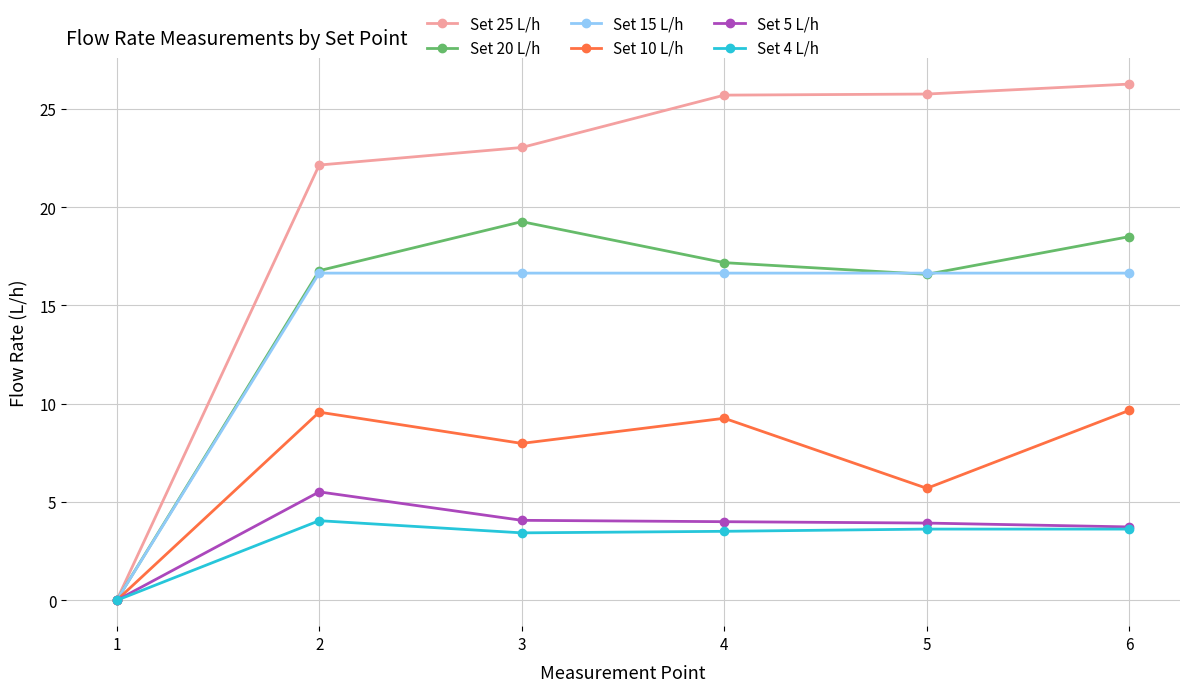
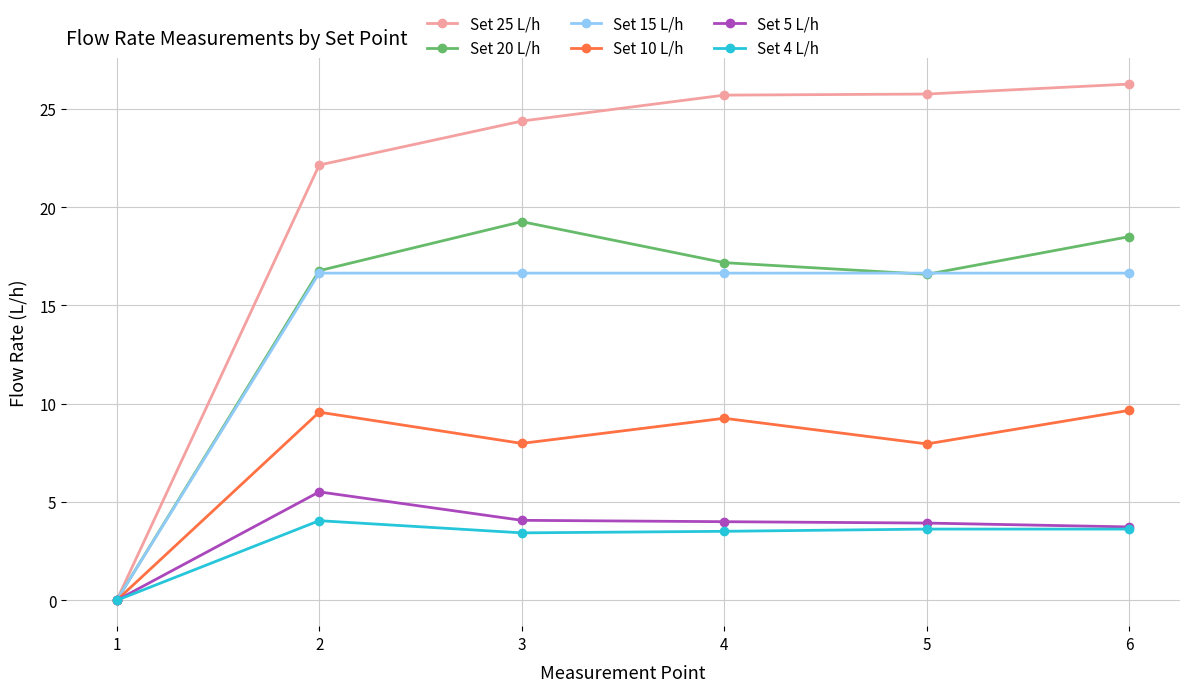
Set 25 L/h, 3: 23.0 -> 24.4
Set 10 L/h, 5: 5.7 -> 8.0
